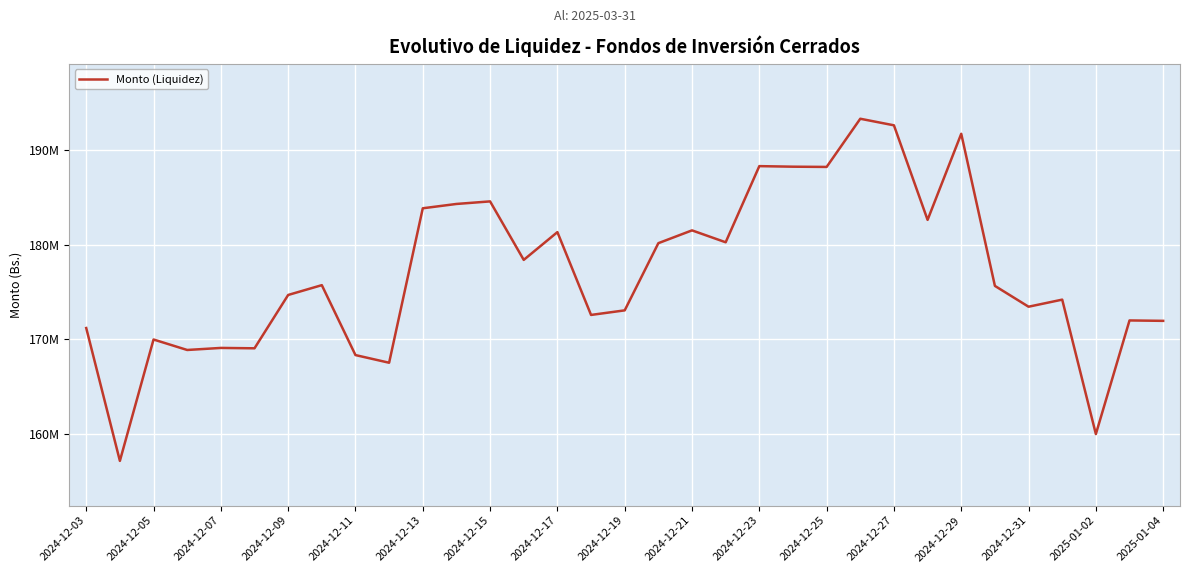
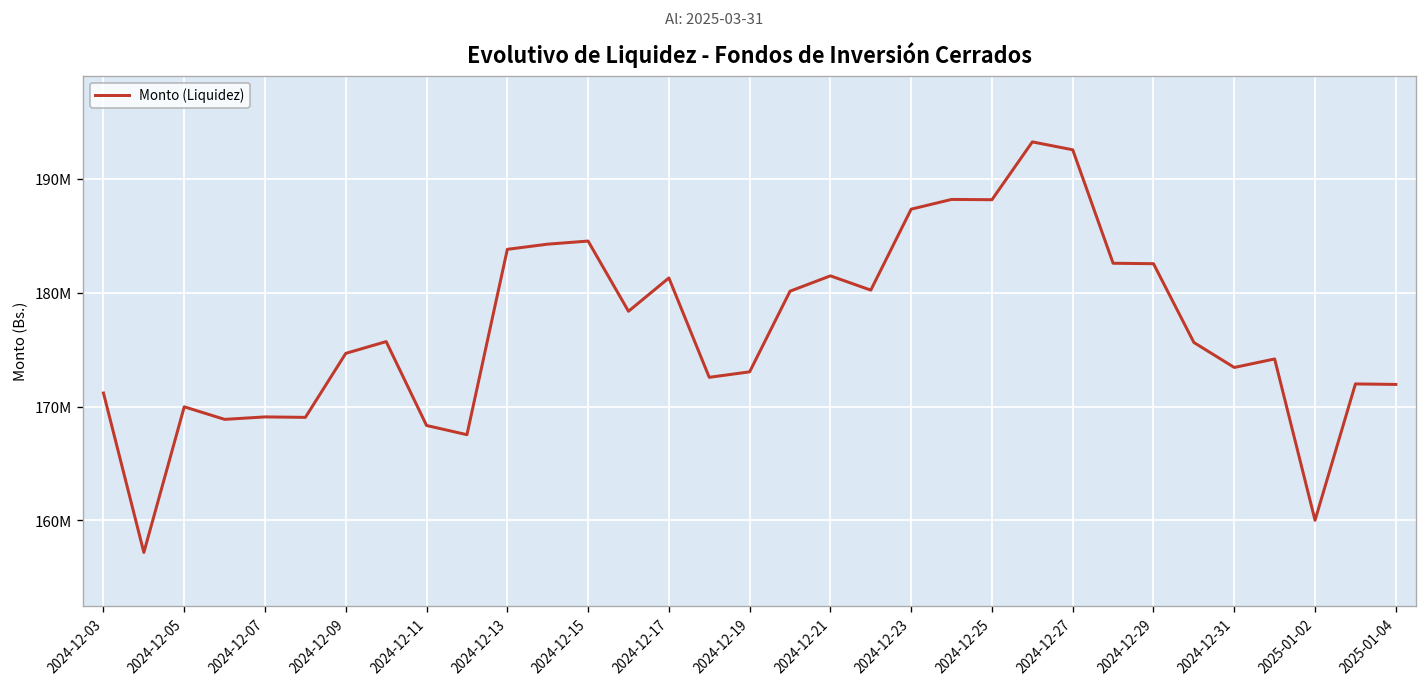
2024-12-23: 188000000 -> 187000000
2024-12-29: 192000000 -> 183000000
